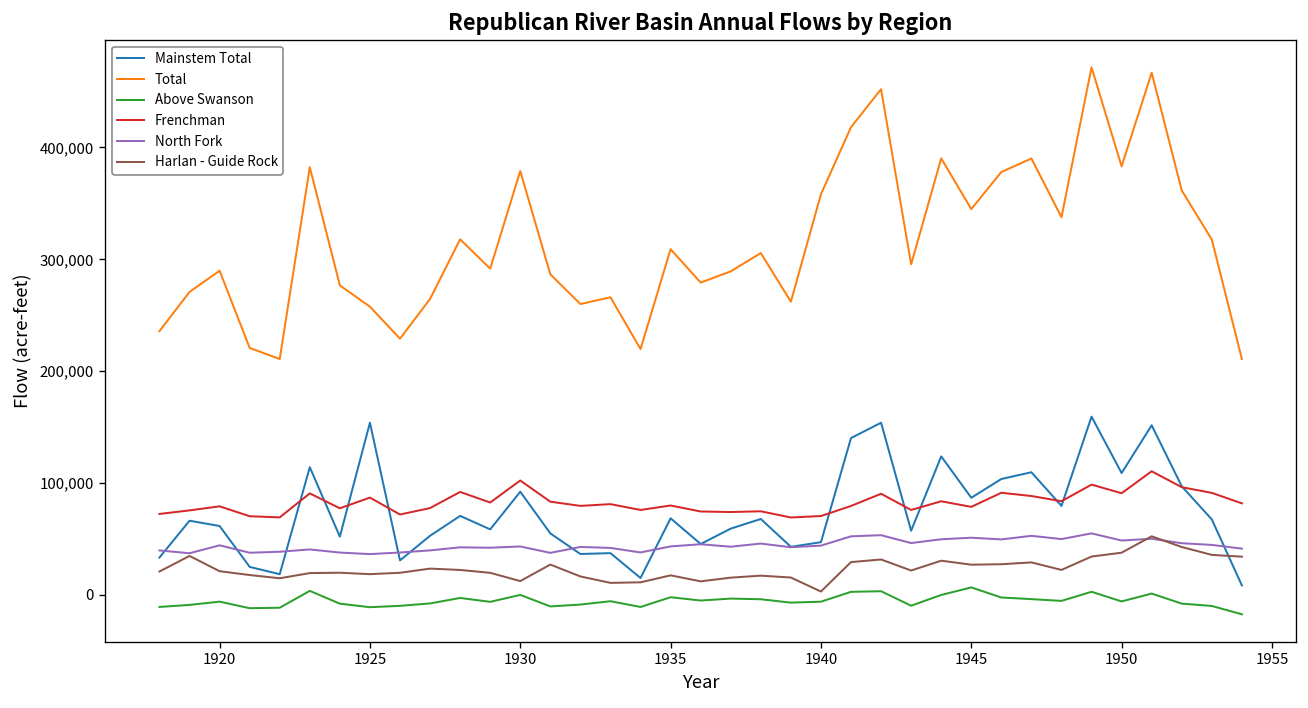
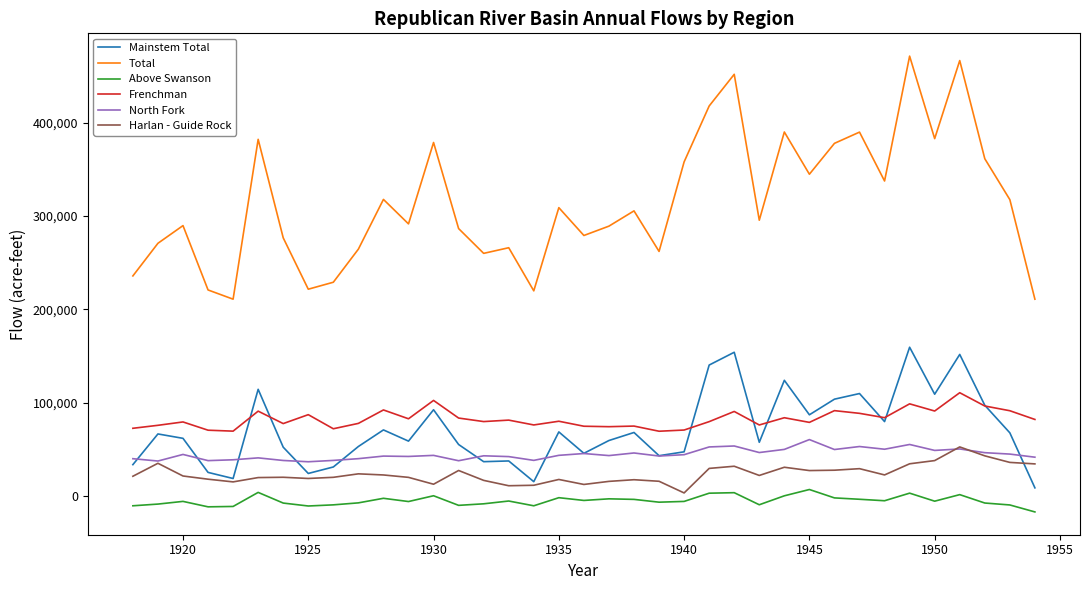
Mainstem Total, 1925: 150,000 -> 20,000
Total, 1925: 260,000 -> 220,000
North Fork, 1945: 50,000 -> 60,000
